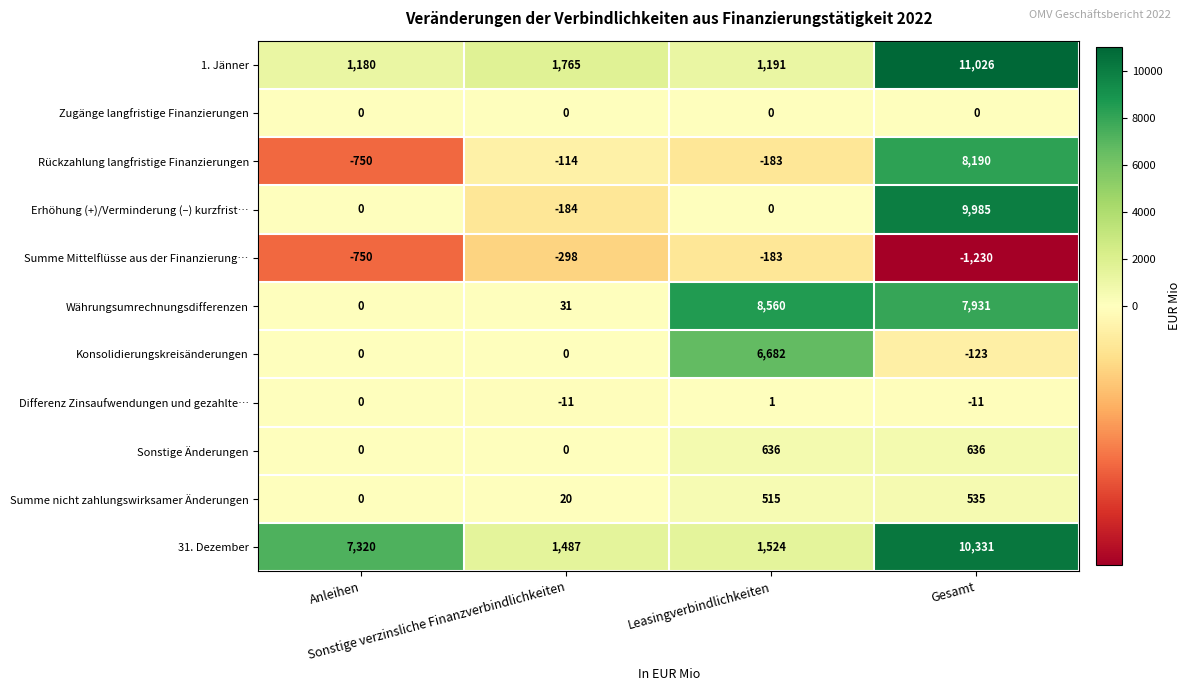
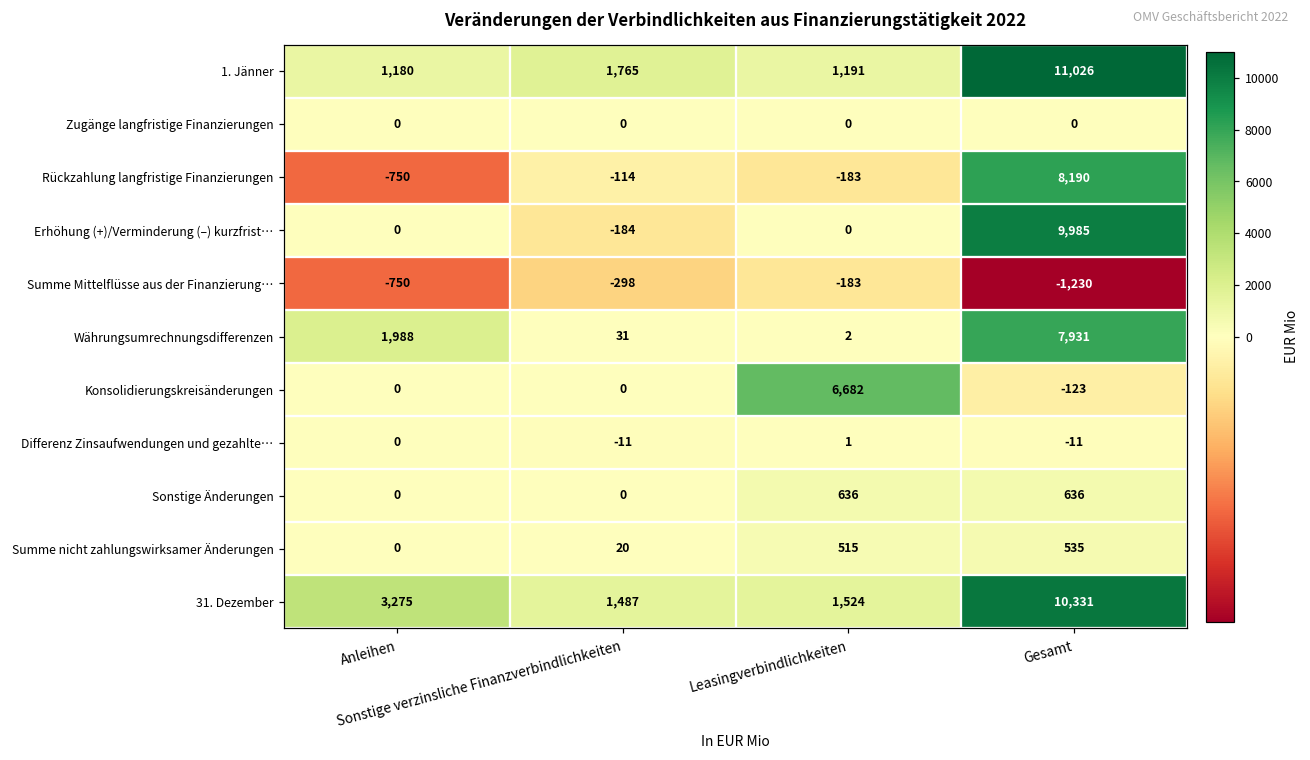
Währungsumrechnungsdifferenzen, Anleihen: 0 -> 1,988
Währungsumrechnungsdifferenzen, Leasingverbindlichkeiten: 8,560 -> 2
31. Dezember, Anleihen: 7,320 -> 3,275
